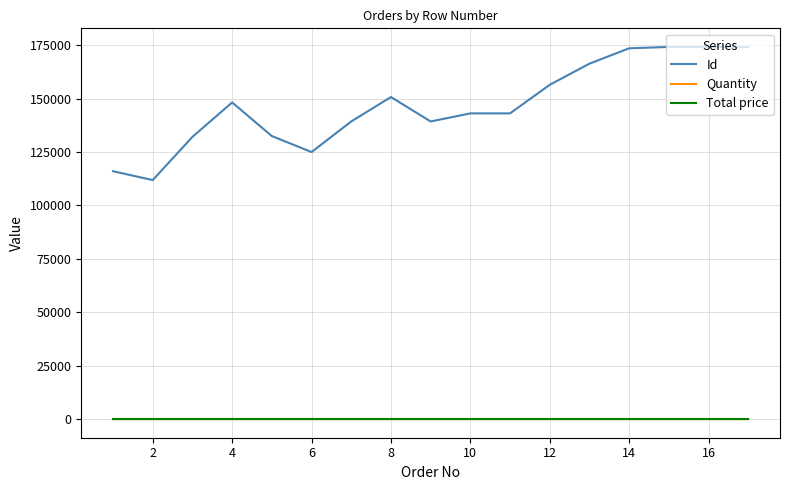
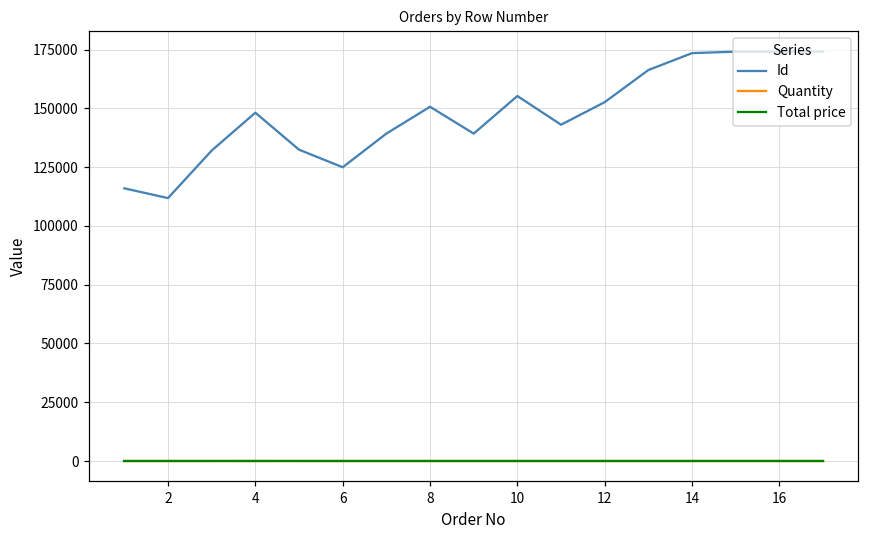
Id, 10: 143000 -> 155000
Id, 12: 156000 -> 153000
